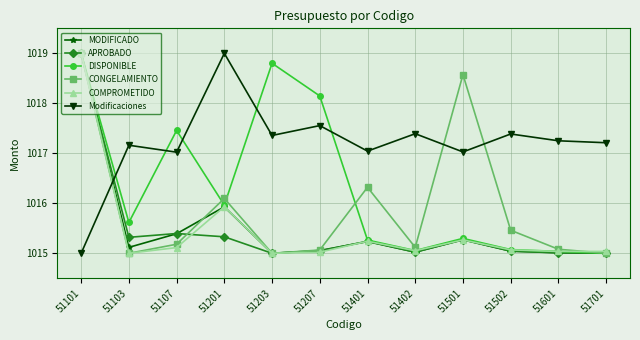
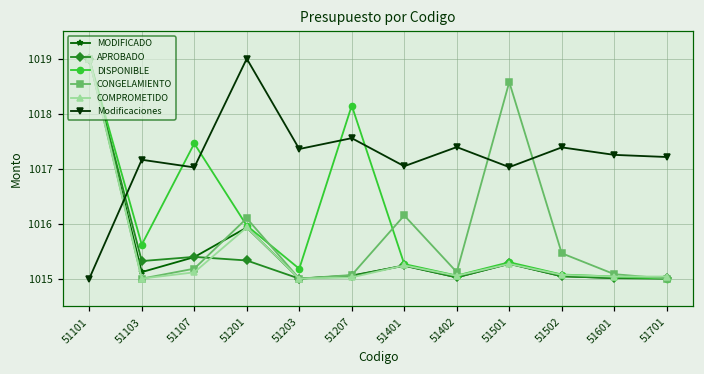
DISPONIBLE, 51203: 1018.8 -> 1015.2
CONGELAMIENTO, 51401: 1016.3 -> 1016.1
